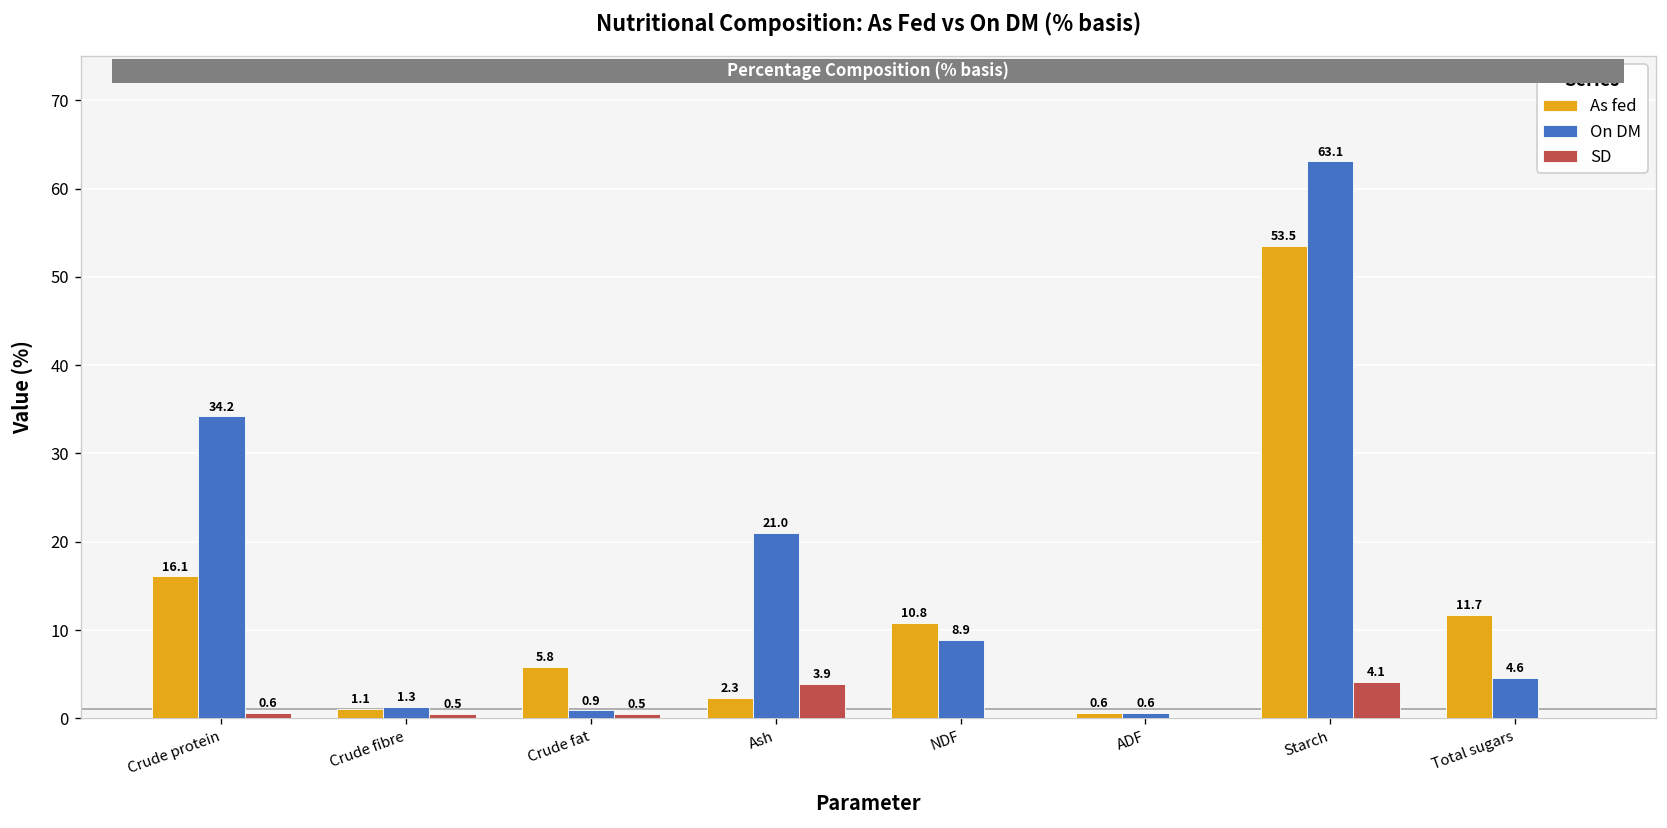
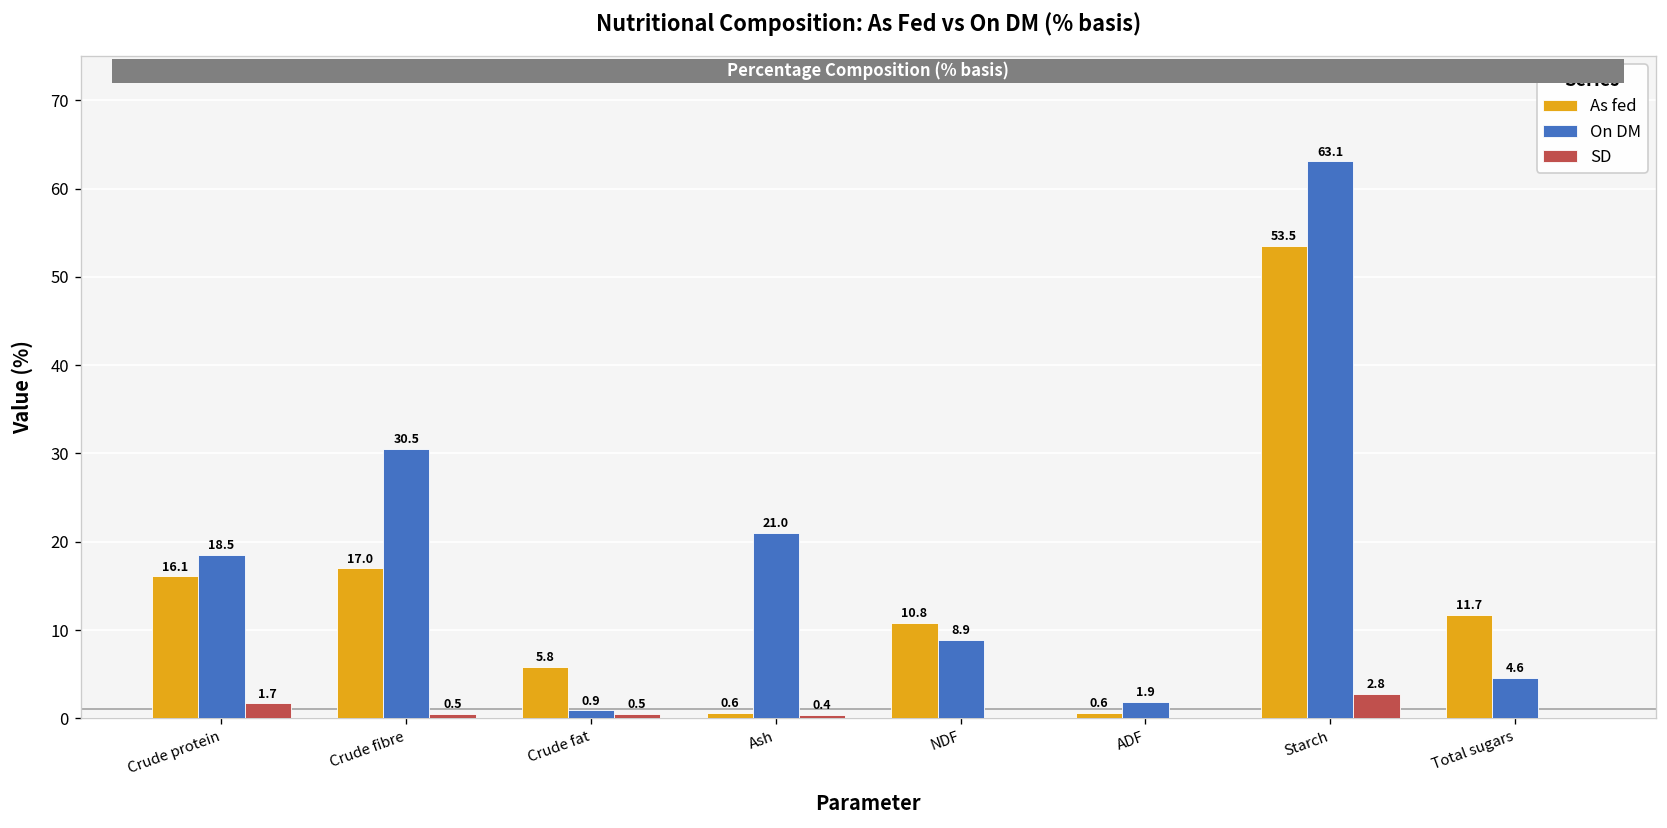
On DM, Crude protein: 34.2 -> 18.5
SD, Crude protein: 0.6 -> 1.7
As fed, Crude fibre: 1.1 -> 17.0
On DM, Crude fibre: 1.3 -> 30.5
As fed, Ash: 2.3 -> 0.6
SD, Ash: 3.9 -> 0.4
On DM, ADF: 0.6 -> 1.9
SD, Starch: 4.1 -> 2.8
